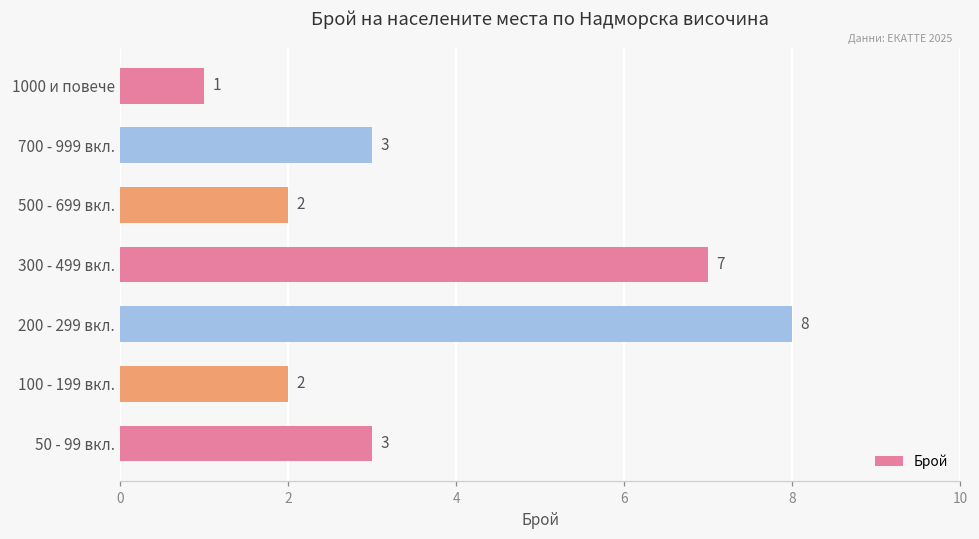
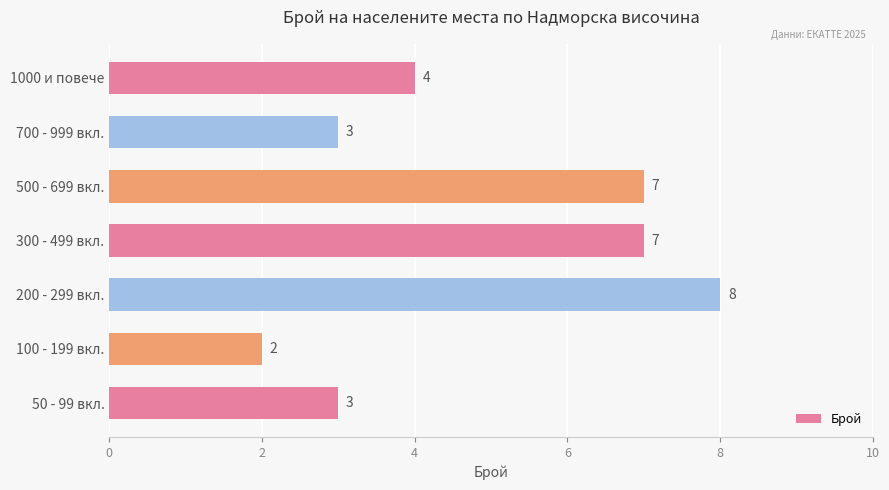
1000 и повече: 1 -> 4
500 - 699 вкл.: 2 -> 7
